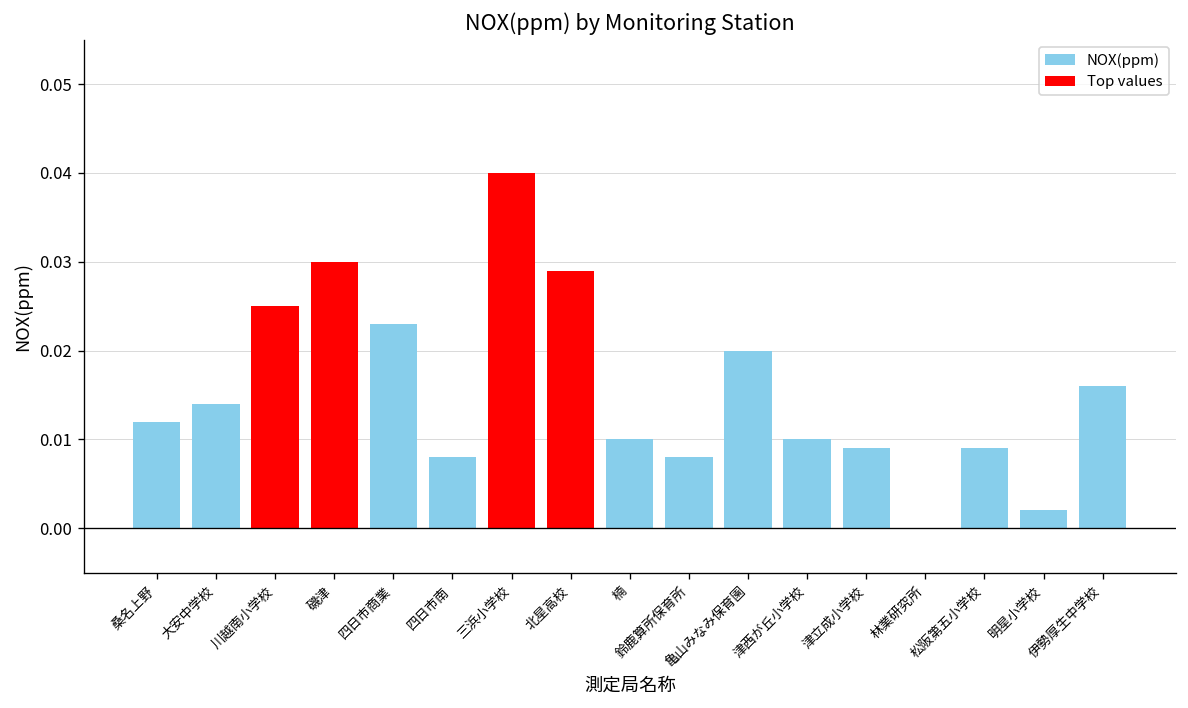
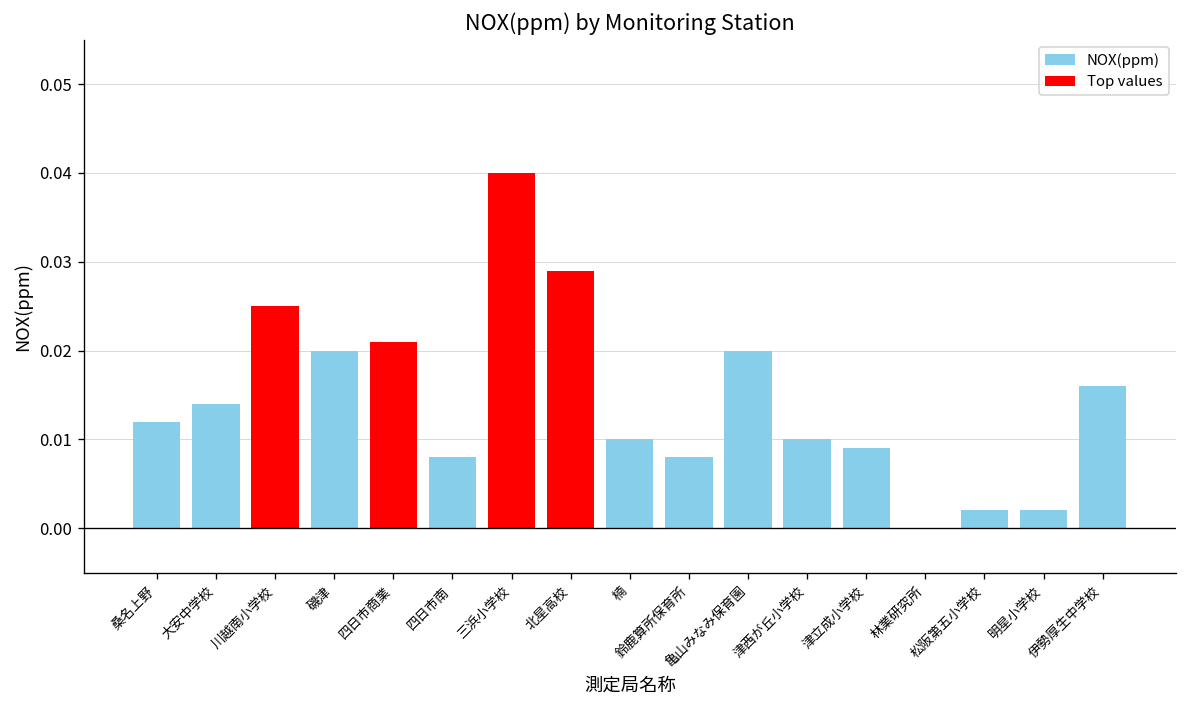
磯津: 0.03 -> 0.02
四日市商業: 0.023 -> 0.021
松阪第五小学校: 0.009 -> 0.002
